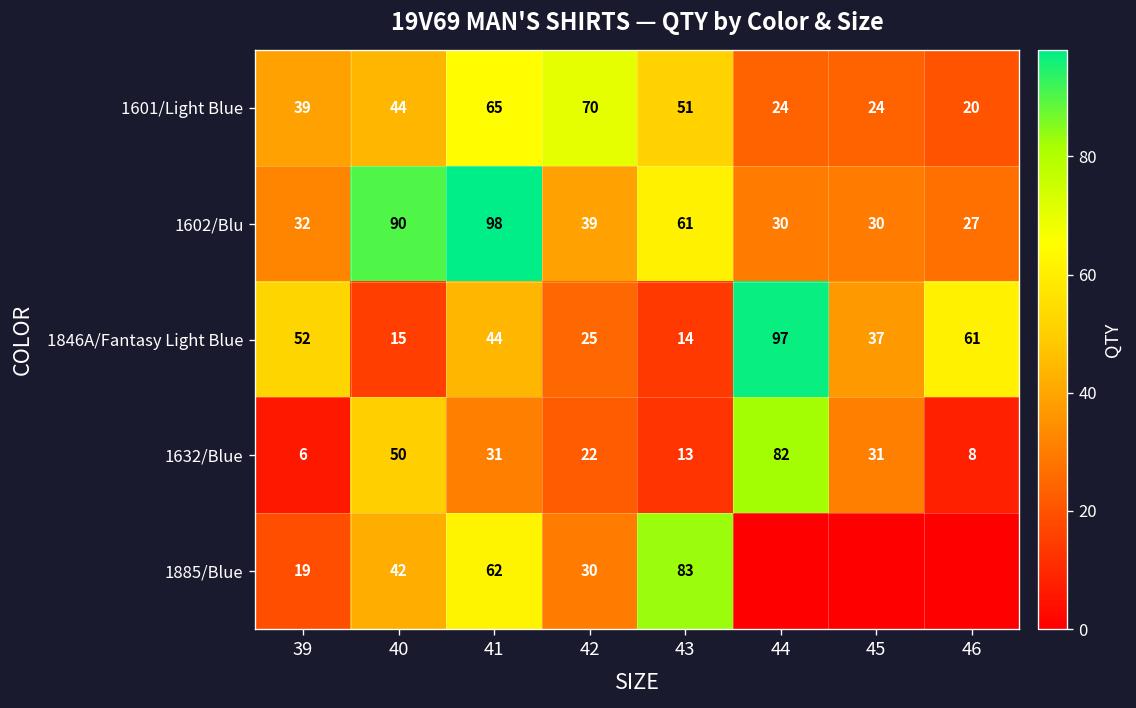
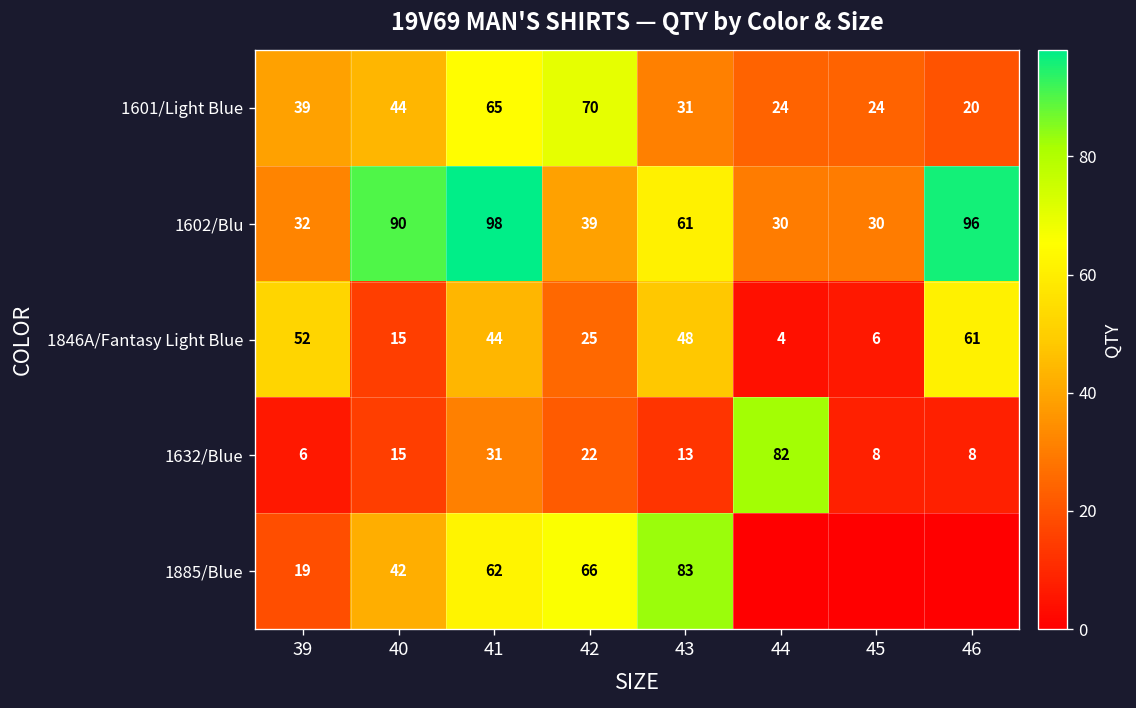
1601/Light Blue, 43: 51 -> 31
1602/Blu, 46: 27 -> 96
1846A/Fantasy Light Blue, 43: 14 -> 48
1846A/Fantasy Light Blue, 44: 97 -> 4
1846A/Fantasy Light Blue, 45: 37 -> 6
1632/Blue, 40: 50 -> 15
1632/Blue, 45: 31 -> 8
1885/Blue, 42: 30 -> 66
